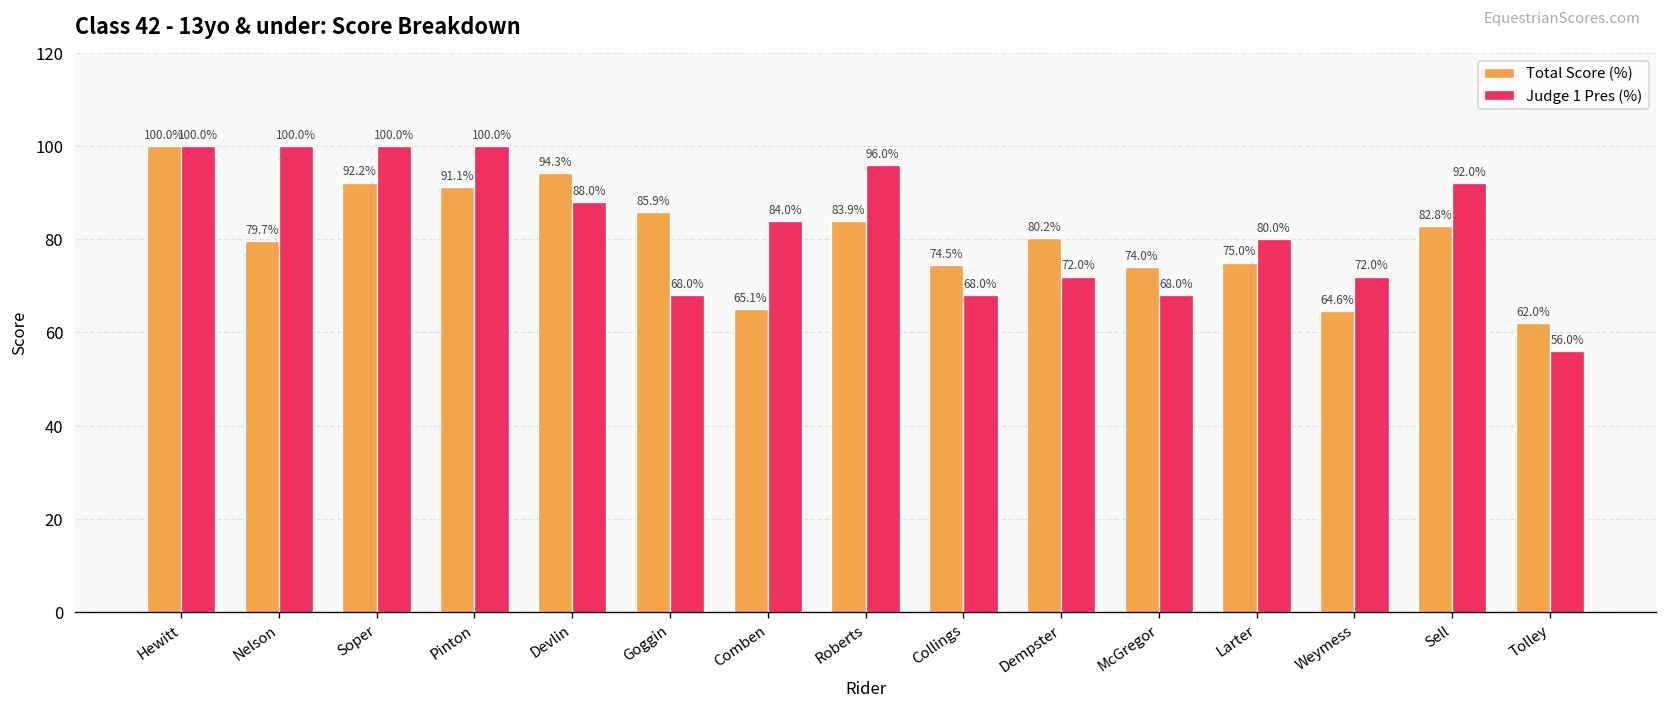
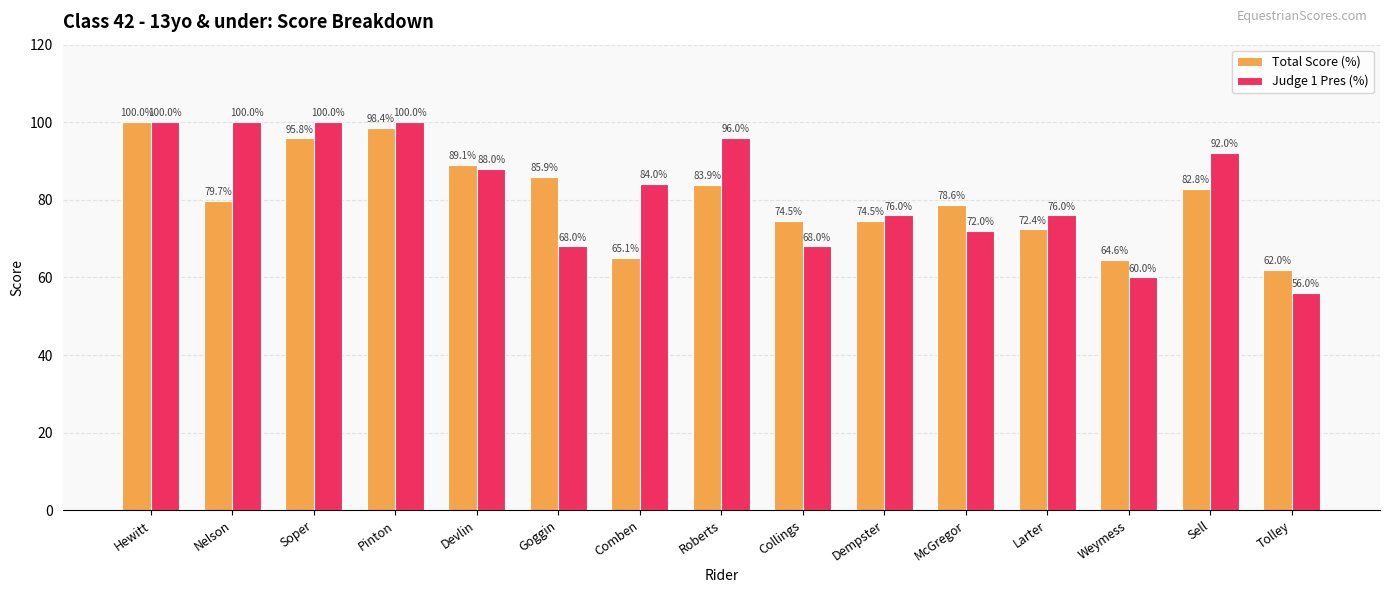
Total Score (%), Soper: 92.2% -> 95.8%
Total Score (%), Pinton: 91.1% -> 98.4%
Total Score (%), Devlin: 94.3% -> 89.1%
Total Score (%), Dempster: 80.2% -> 74.5%
Judge 1 Pres (%), Dempster: 72.0% -> 76.0%
Total Score (%), McGregor: 74.0% -> 78.6%
Judge 1 Pres (%), McGregor: 68.0% -> 72.0%
Total Score (%), Larter: 75.0% -> 72.4%
Judge 1 Pres (%), Larter: 80.0% -> 76.0%
Judge 1 Pres (%), Weymess: 72.0% -> 60.0%
